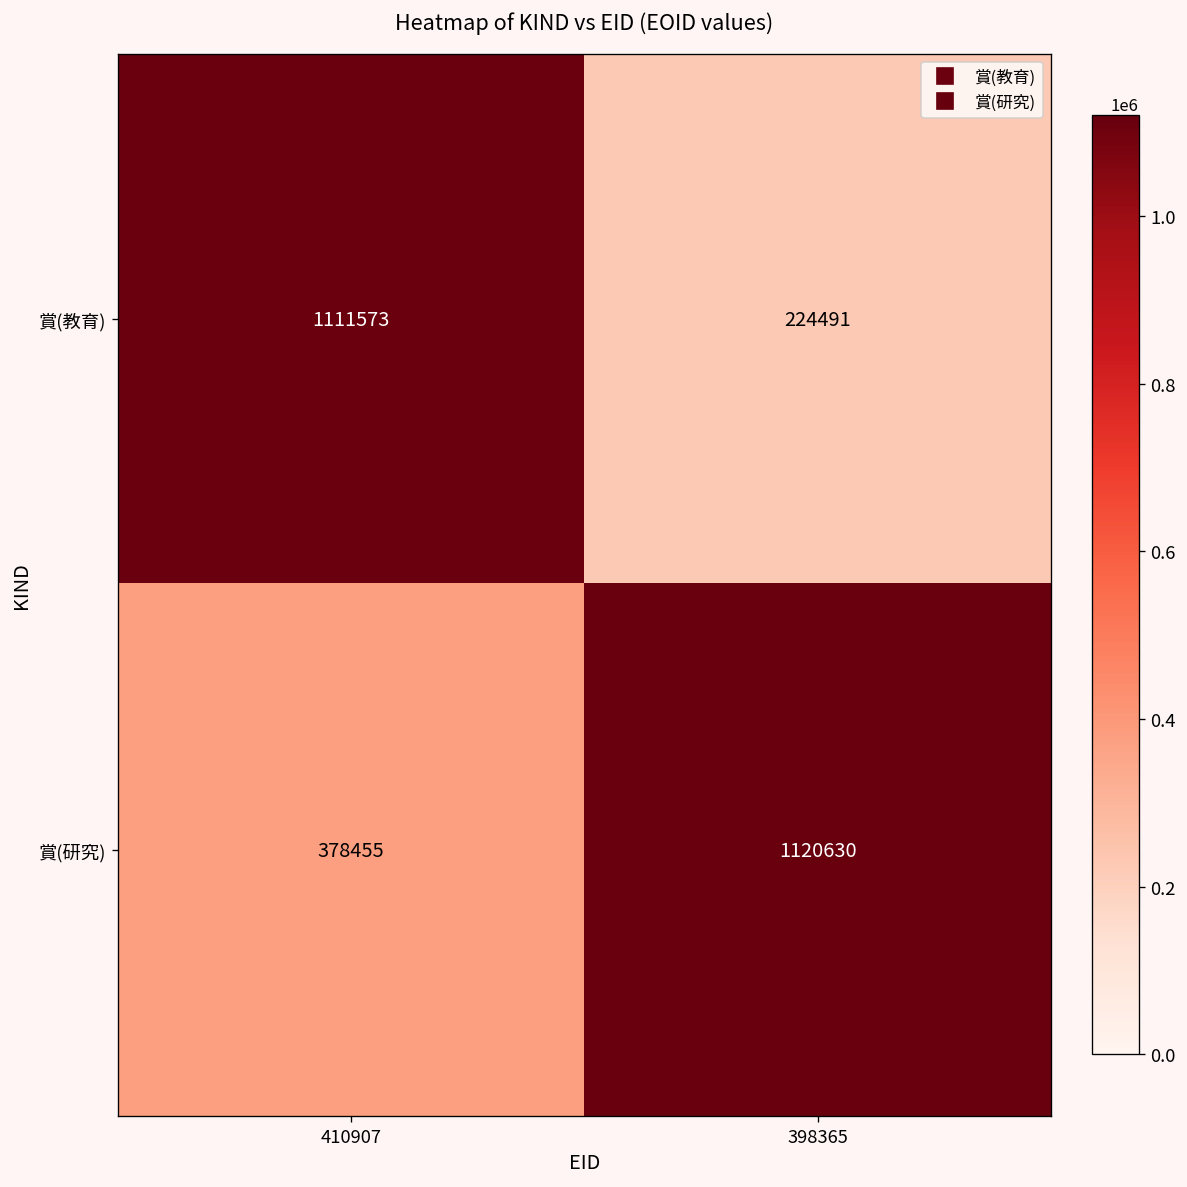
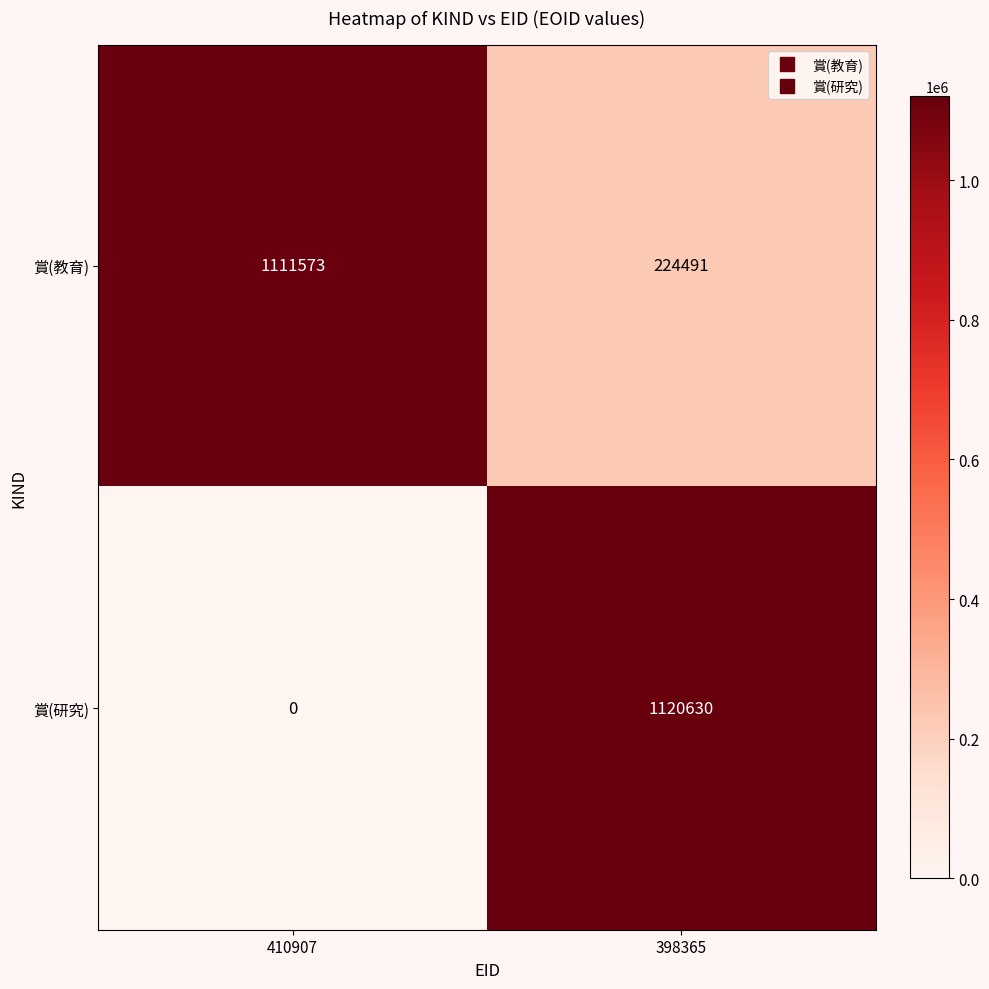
賞(研究), 410907: 378455 -> 0
